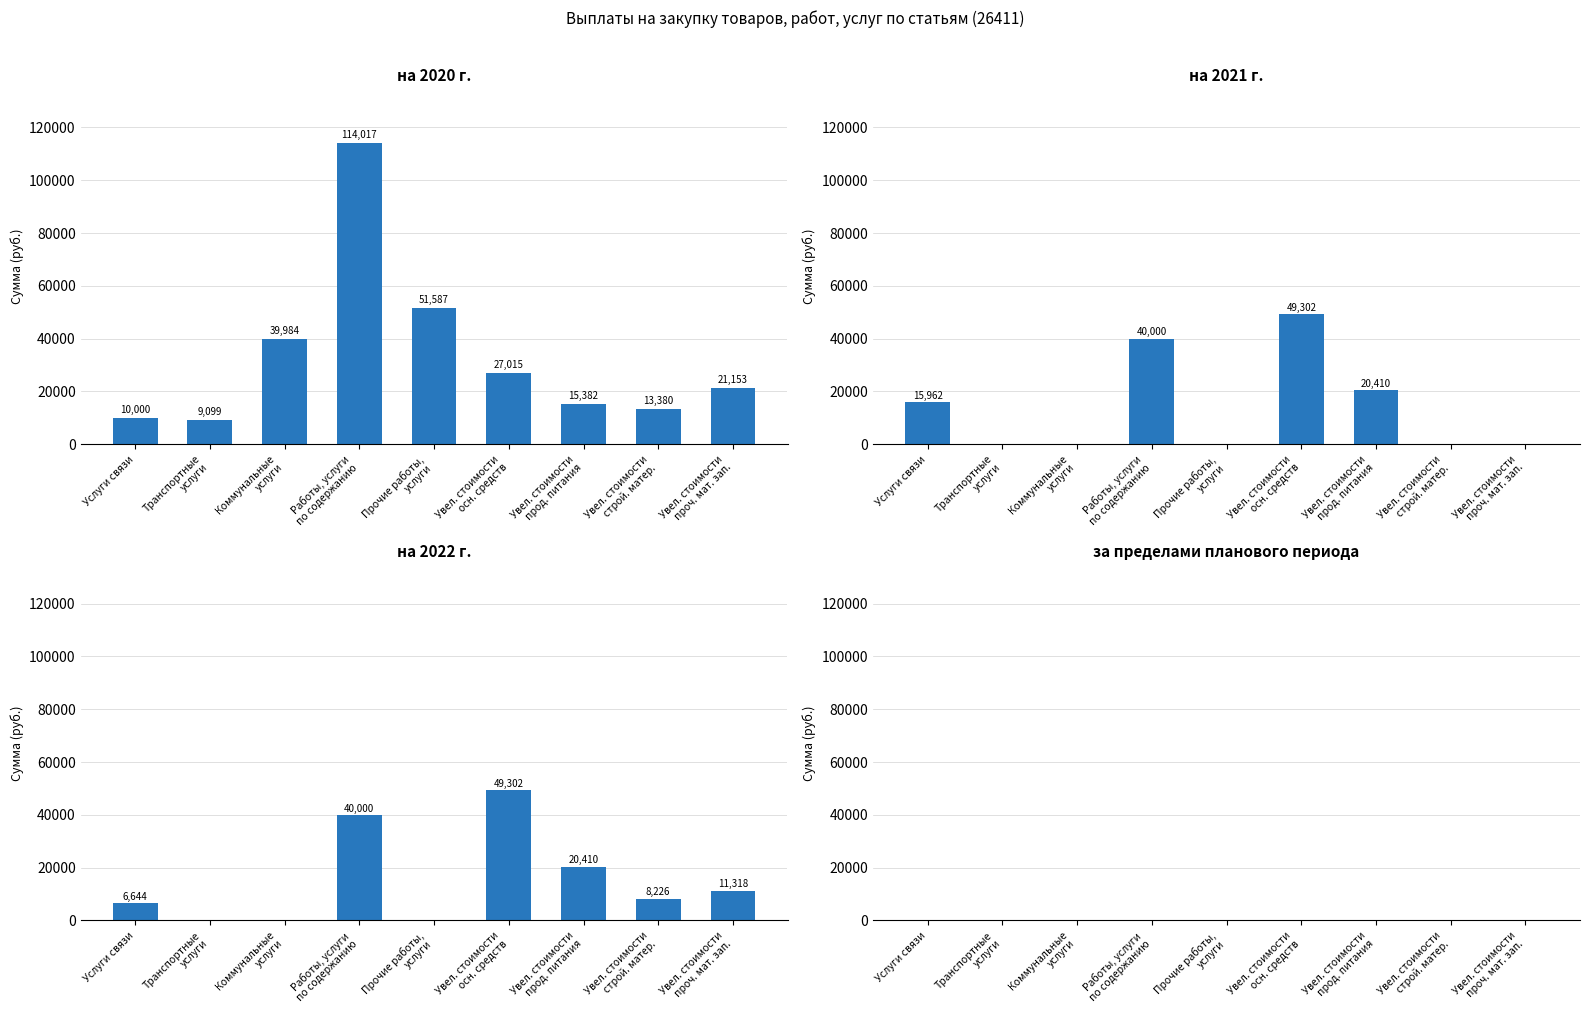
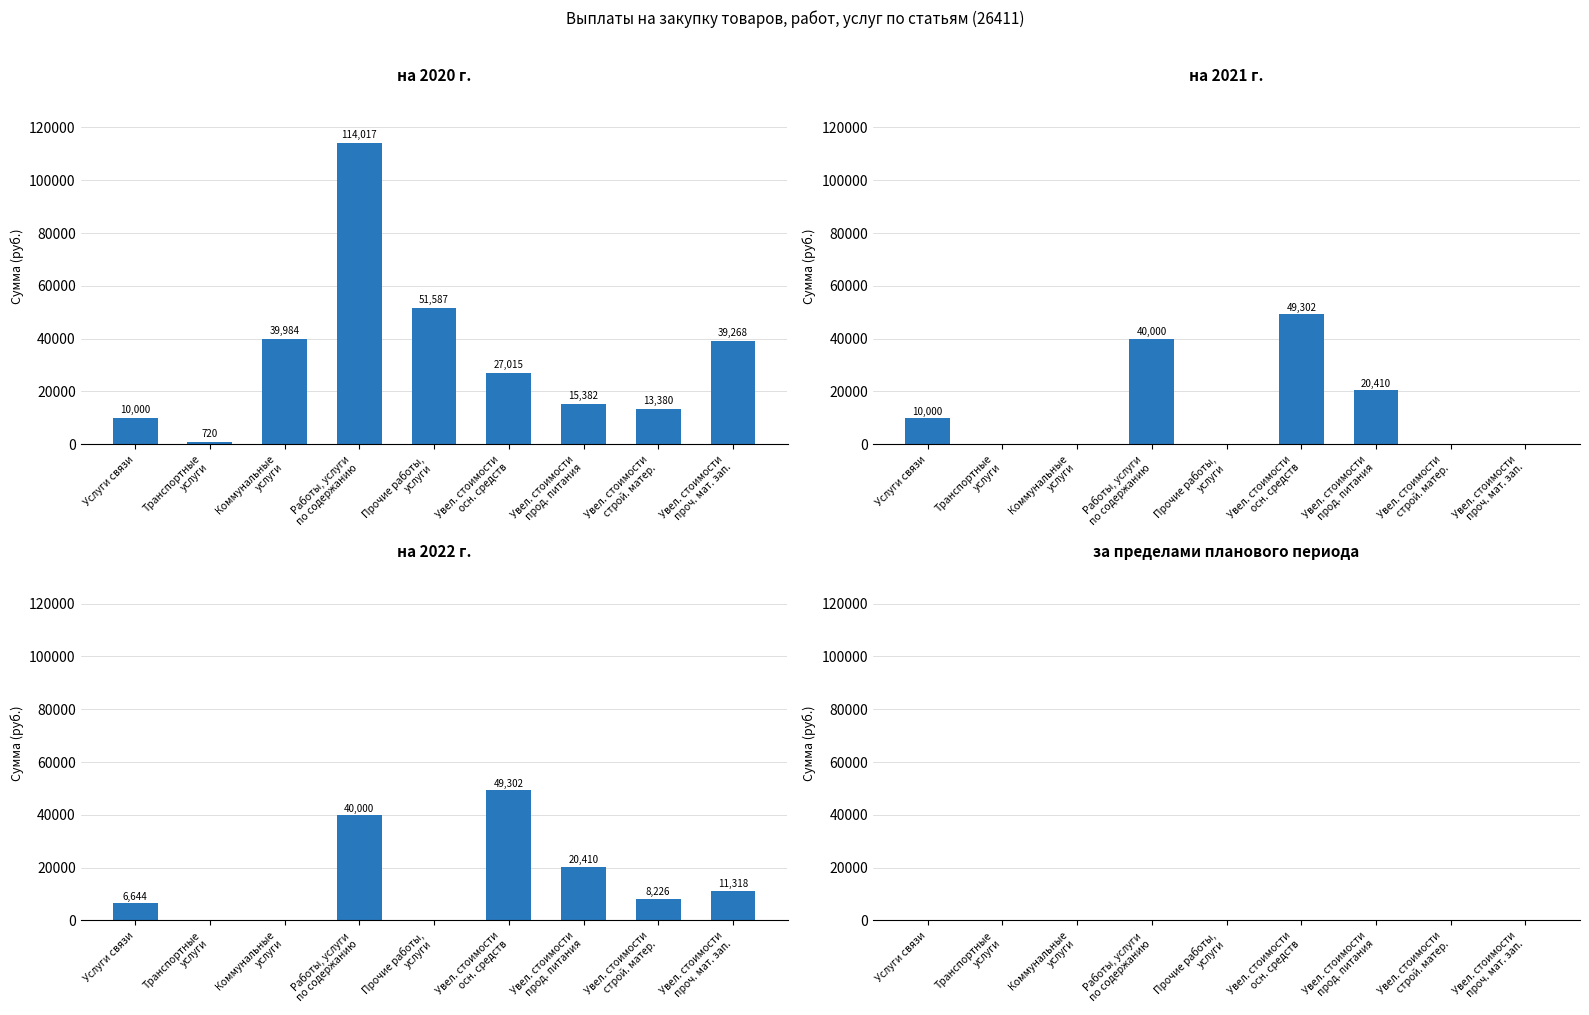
на 2020 г., Транспортные услуги: 9,099 -> 720
на 2020 г., Увел. стоимости проч. мат. зап.: 21,153 -> 39,268
на 2021 г., Услуги связи: 15,962 -> 10,000
